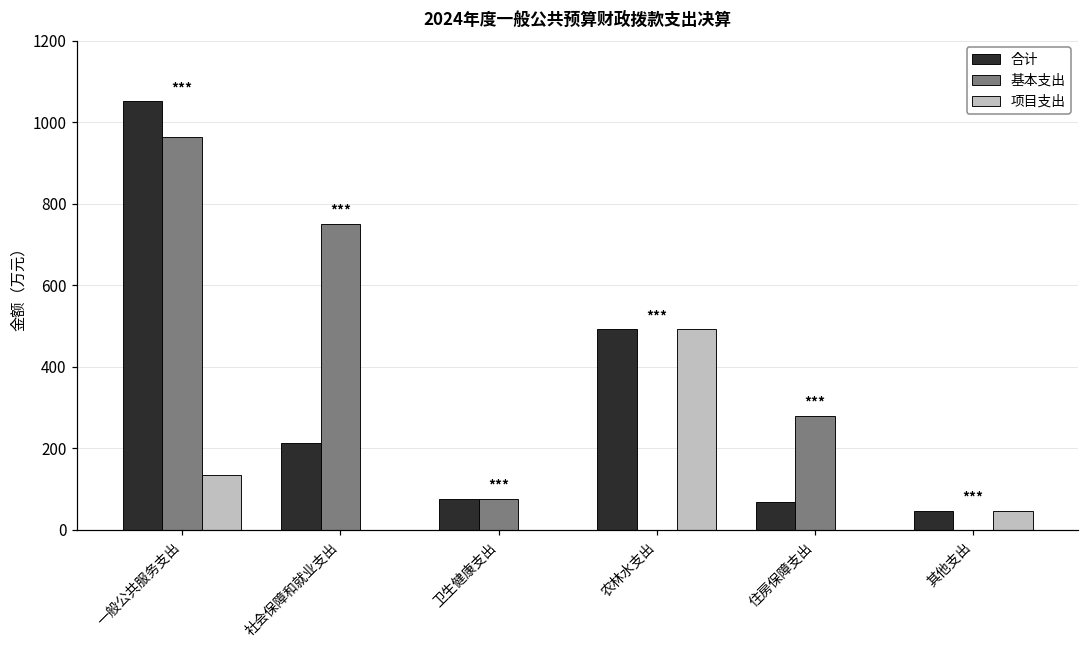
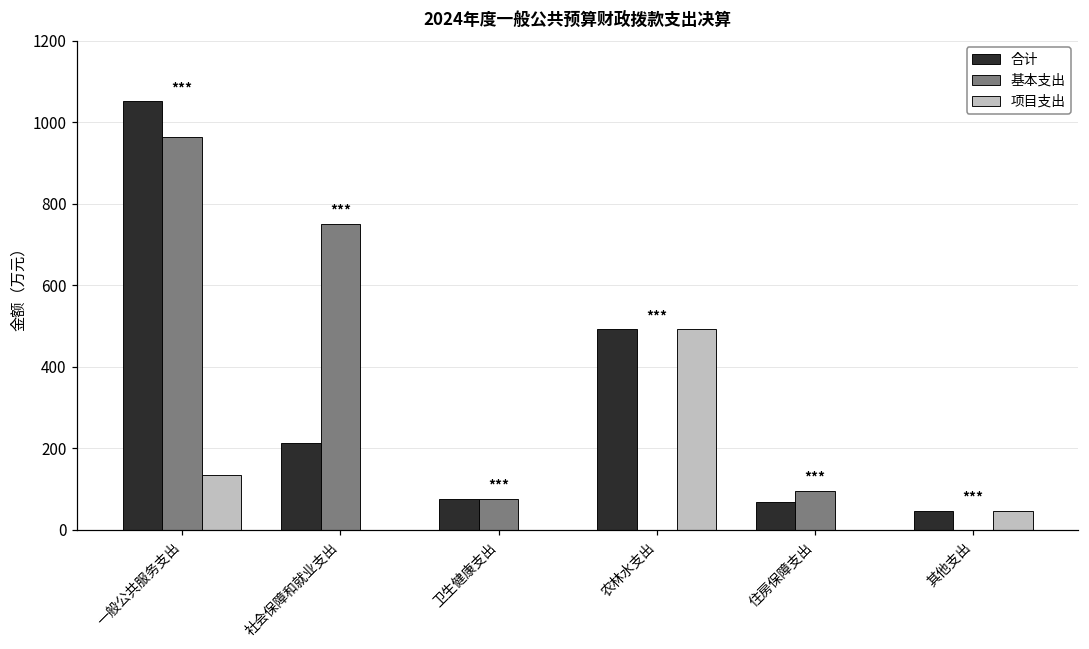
基本支出, 住房保障支出: 280 -> 100
